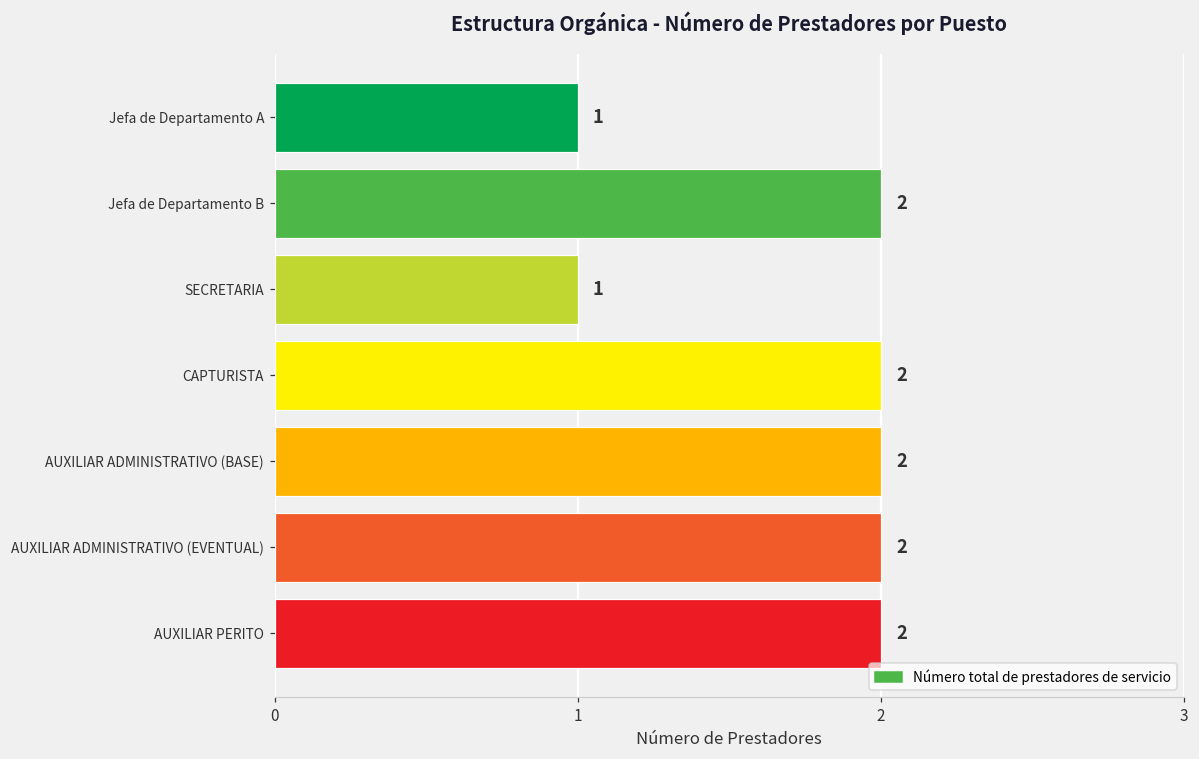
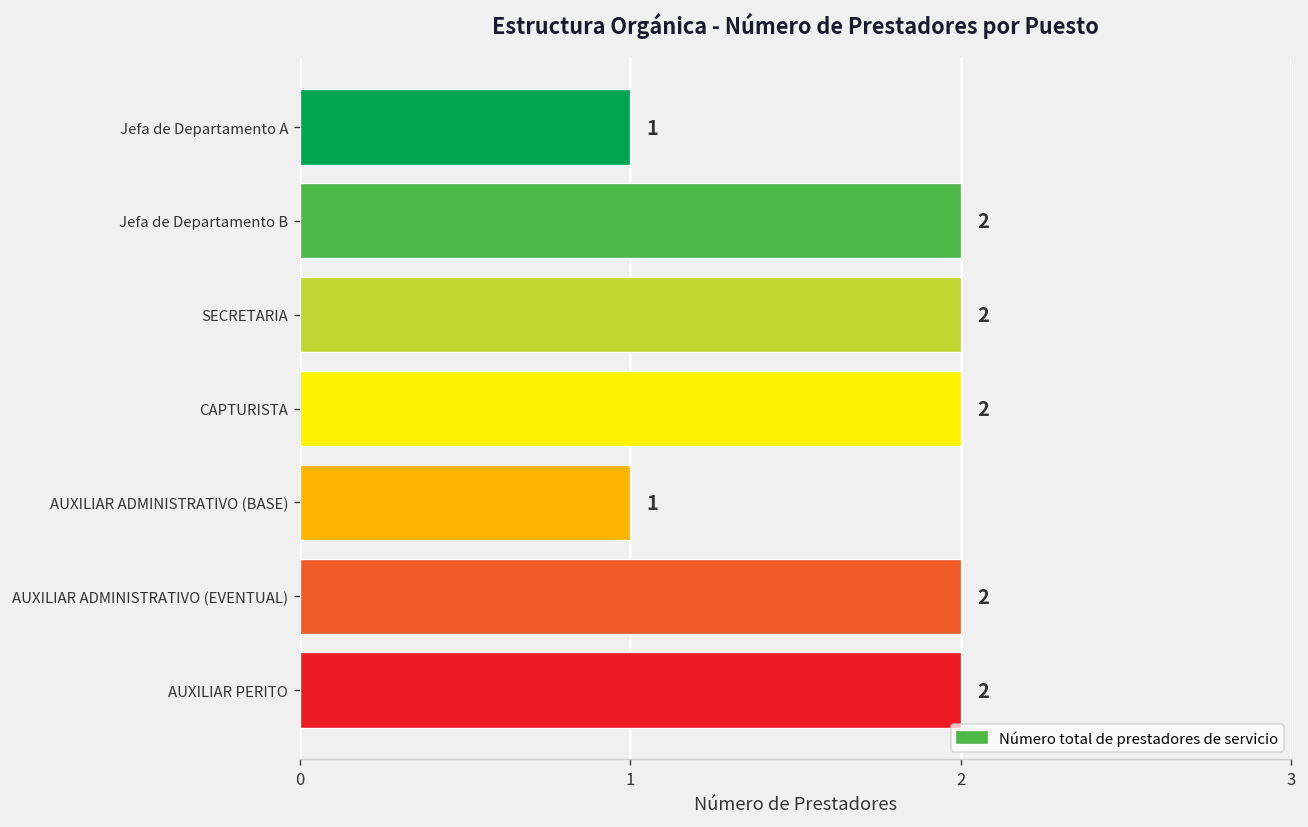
SECRETARIA: 1 -> 2
AUXILIAR ADMINISTRATIVO (BASE): 2 -> 1
